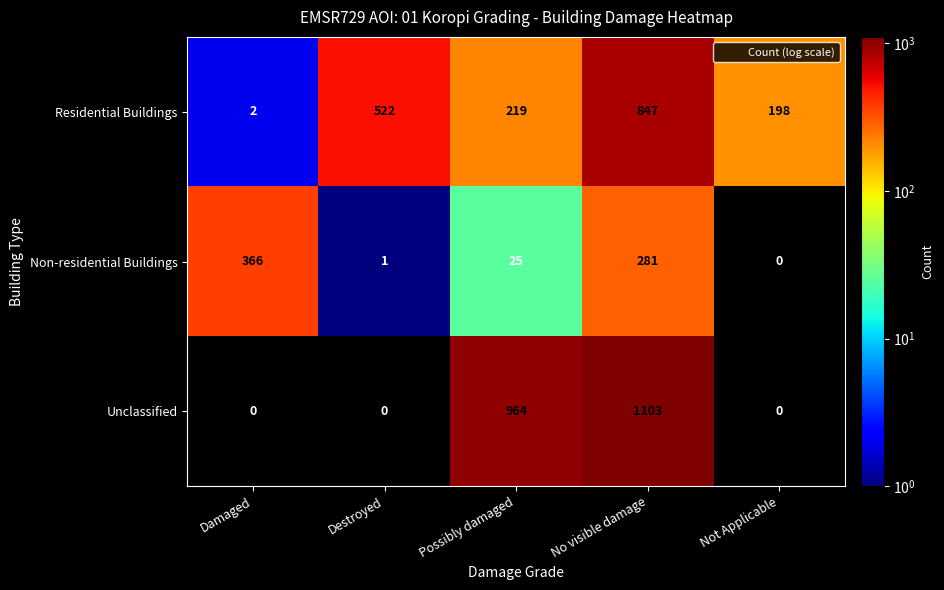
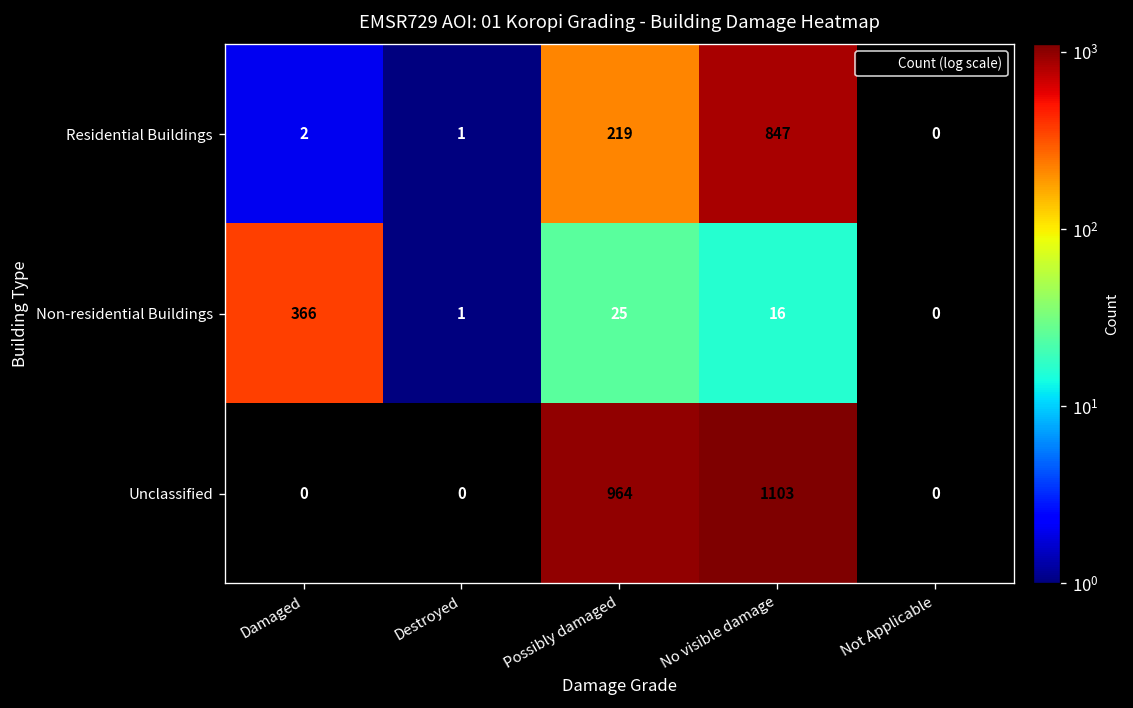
Residential Buildings, Destroyed: 522 -> 1
Residential Buildings, Not Applicable: 198 -> 0
Non-residential Buildings, No visible damage: 281 -> 16
